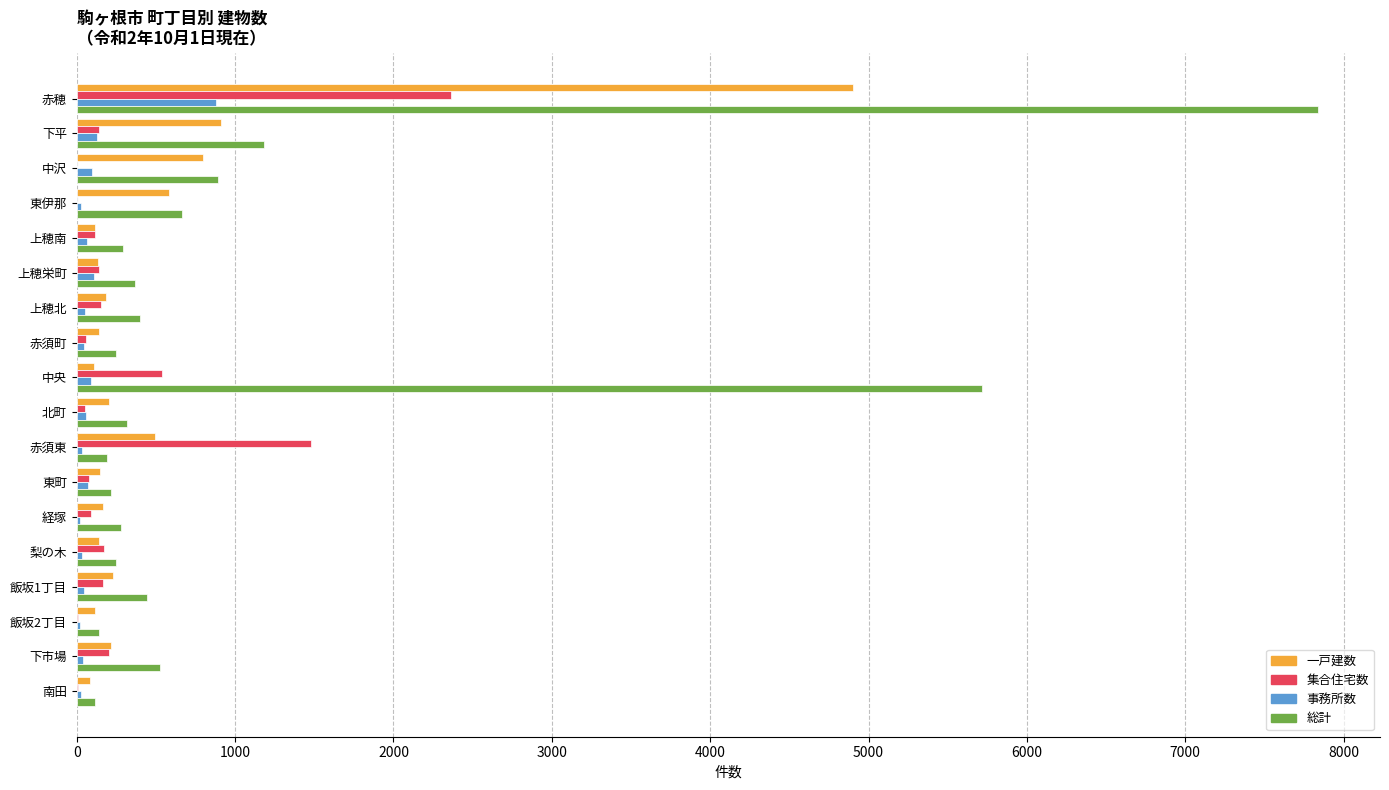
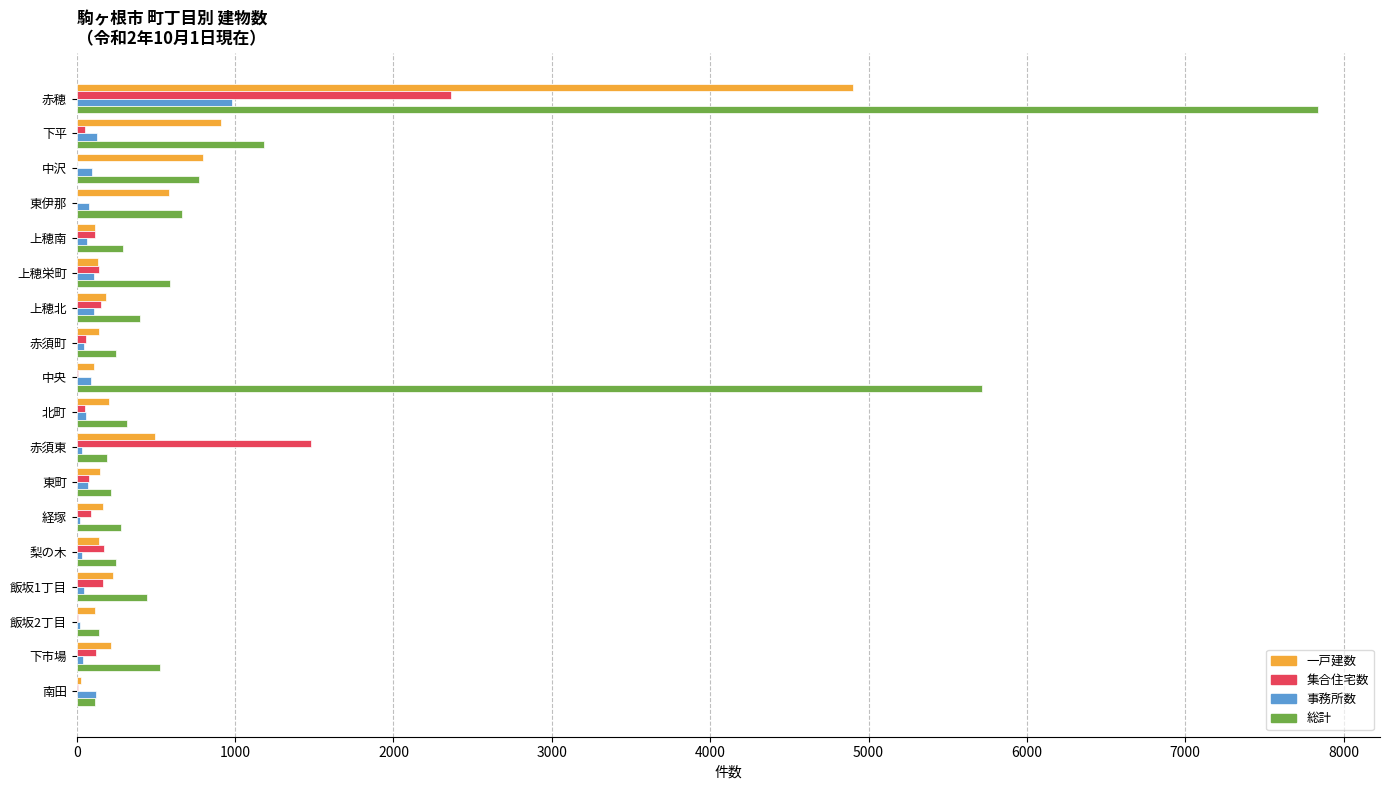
事務所数, 赤穂: 880 -> 980
集合住宅数, 下平: 140 -> 50
総計, 中沢: 890 -> 770
事務所数, 東伊那: 30 -> 80
総計, 上穂栄町: 370 -> 590
事務所数, 上穂北: 50 -> 110
集合住宅数, 中央: 540 -> 10
集合住宅数, 下市場: 200 -> 120
一戸建数, 南田: 80 -> 30
事務所数, 南田: 30 -> 120
